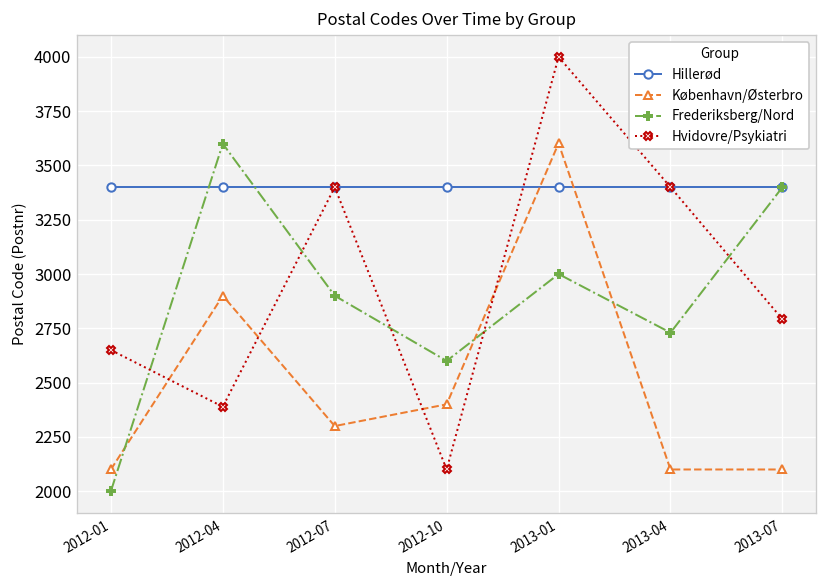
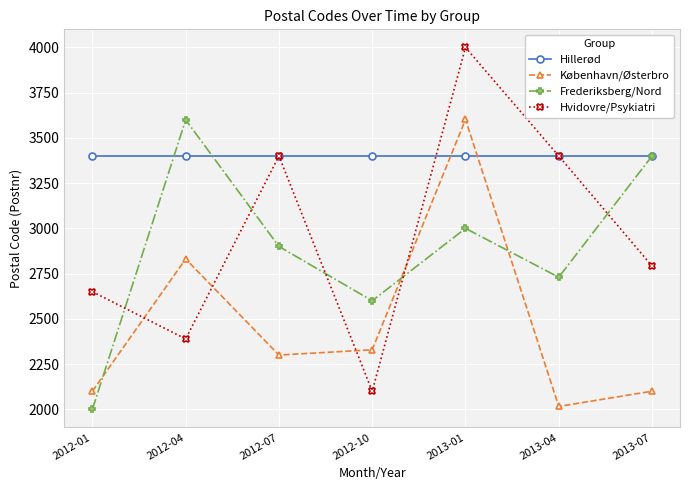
København/Østerbro, 2012-04: 2900 -> 2830
København/Østerbro, 2012-10: 2400 -> 2330
København/Østerbro, 2013-04: 2100 -> 2020
